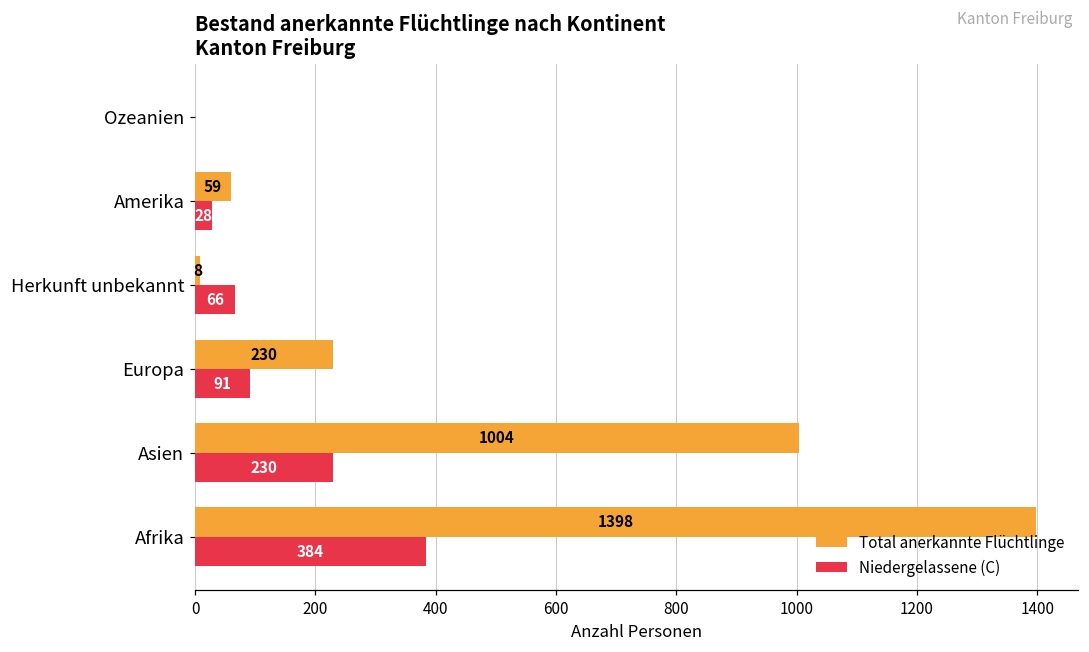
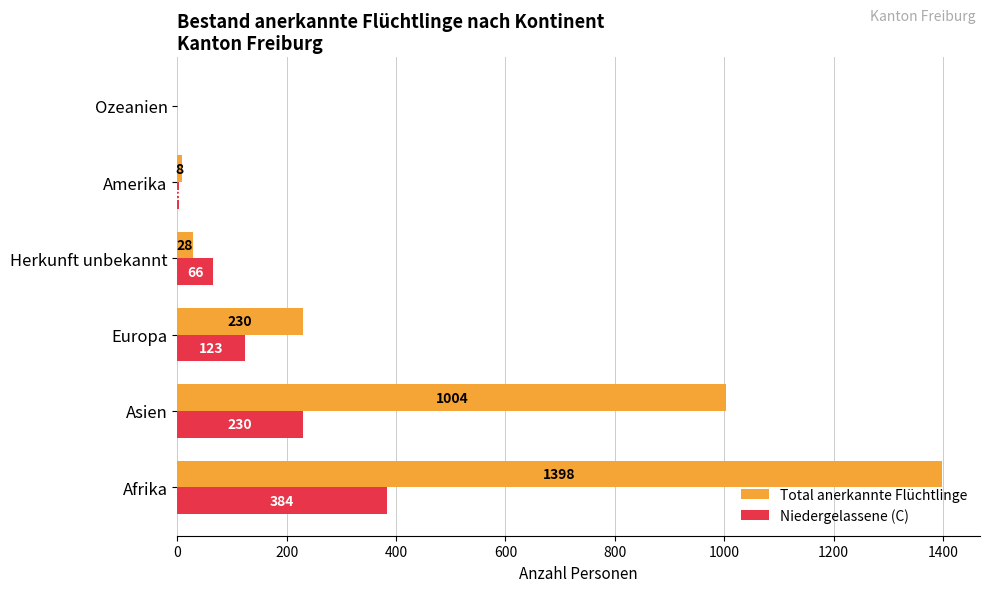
Total anerkannte Flüchtlinge, Amerika: 59 -> 8
Niedergelassene (C), Amerika: 30 -> 0
Total anerkannte Flüchtlinge, Herkunft unbekannt: 8 -> 28
Niedergelassene (C), Europa: 91 -> 123
